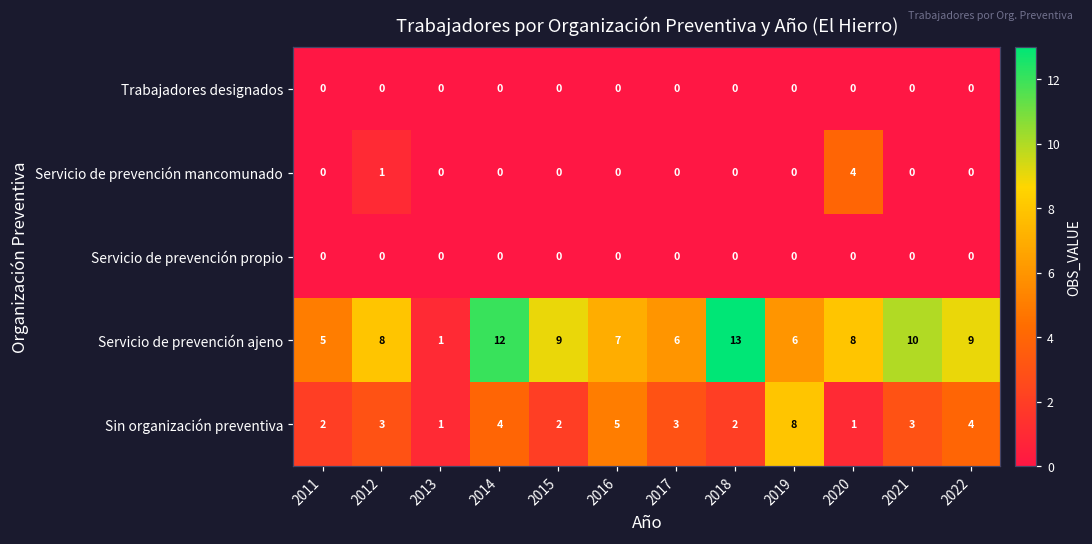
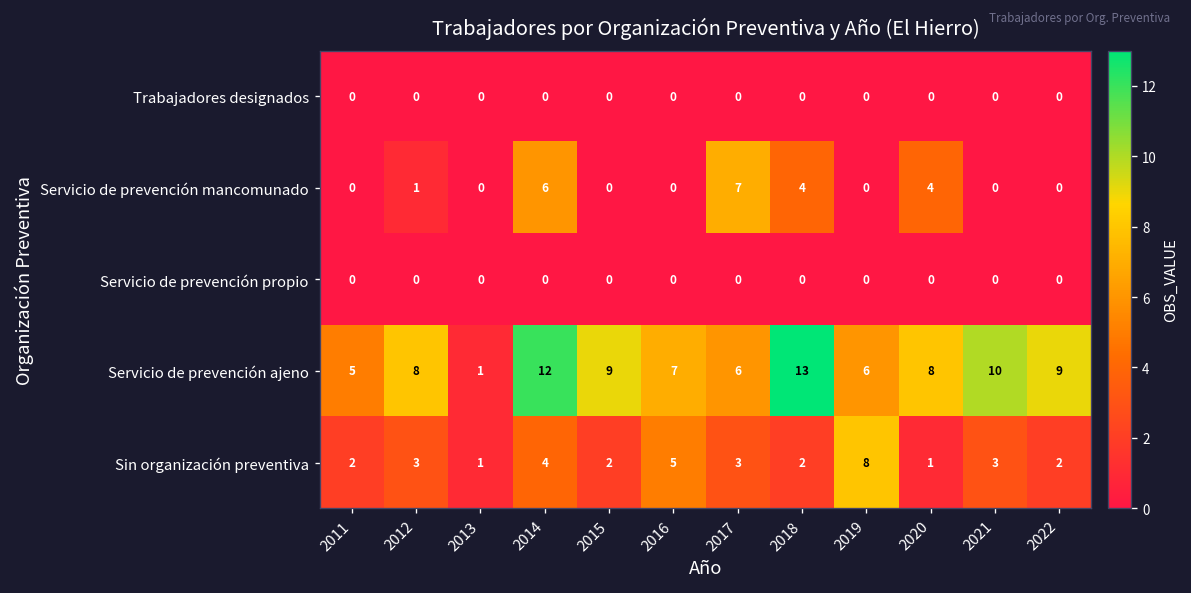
Servicio de prevención mancomunado, 2014: 0 -> 6
Servicio de prevención mancomunado, 2017: 0 -> 7
Servicio de prevención mancomunado, 2018: 0 -> 4
Sin organización preventiva, 2022: 4 -> 2
